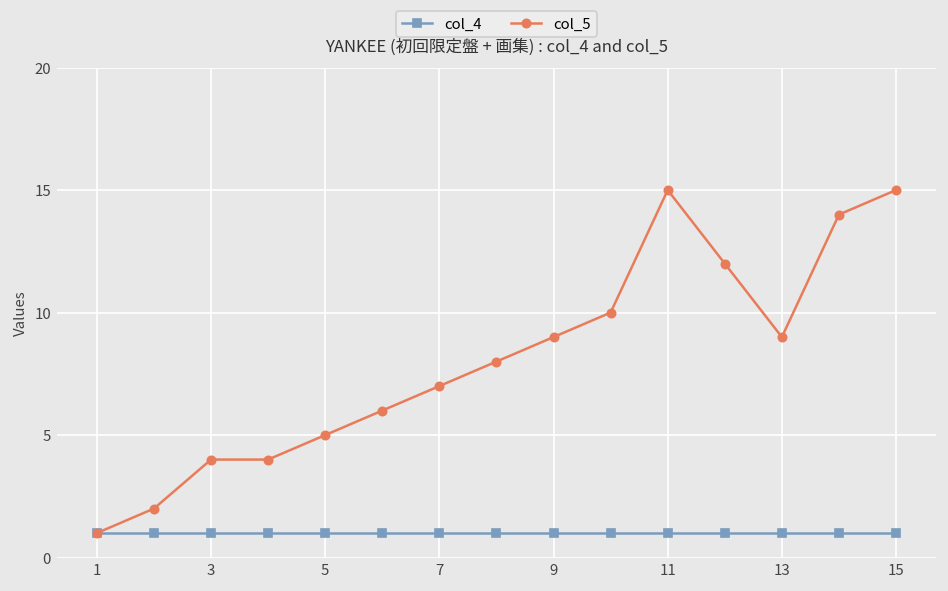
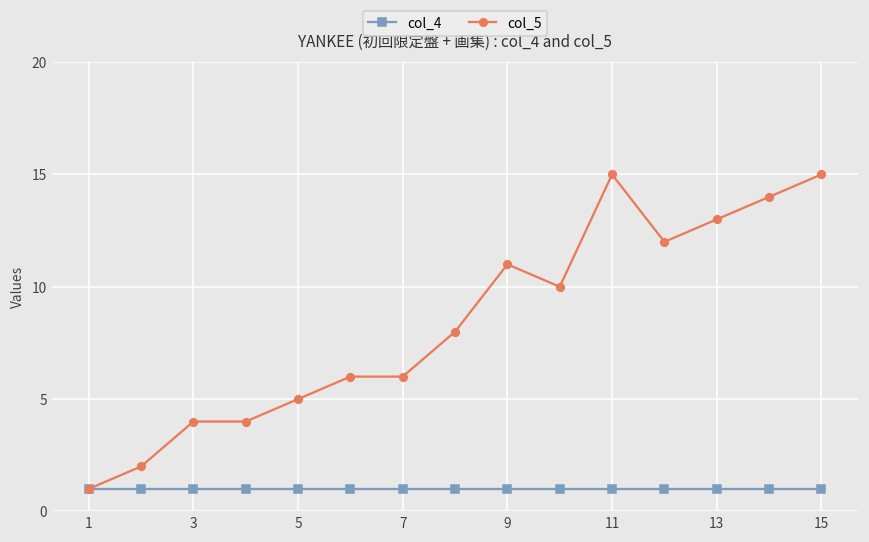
col_5, 7: 7 -> 6
col_5, 9: 9 -> 11
col_5, 13: 9 -> 13
